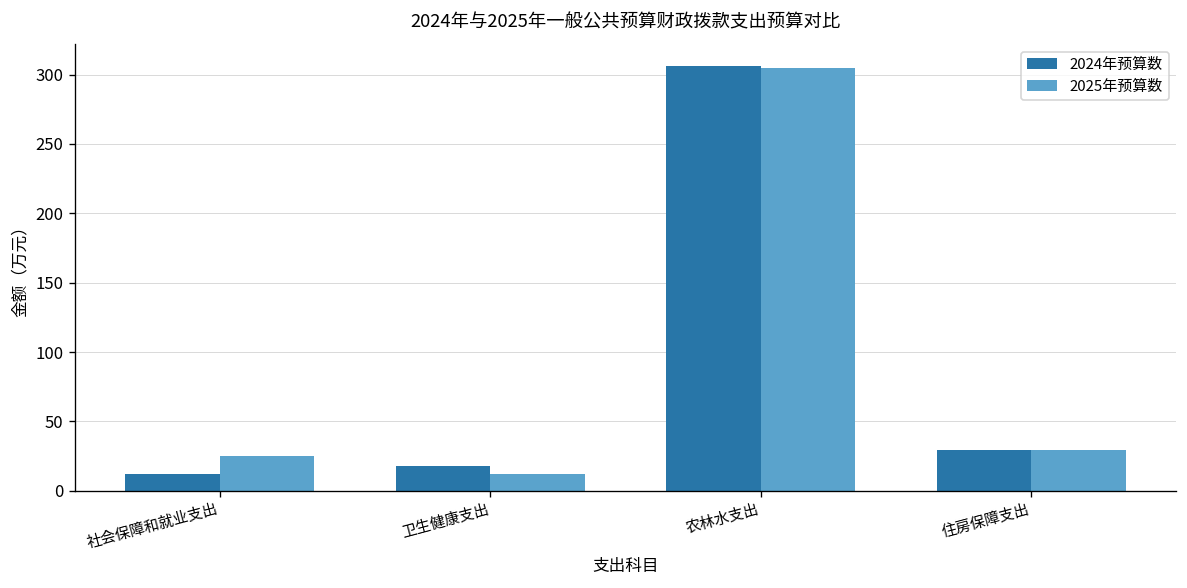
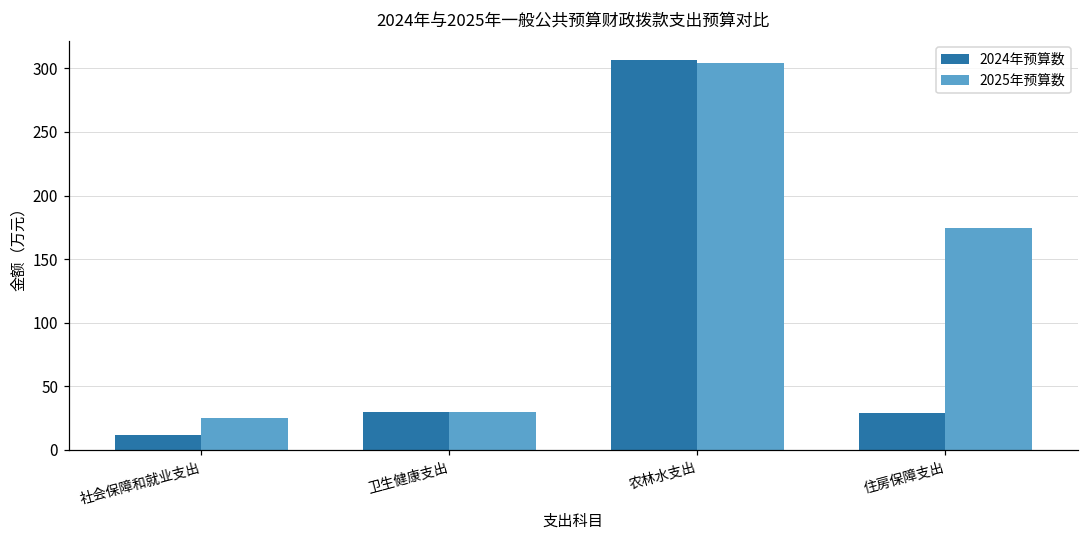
2024年预算数, 卫生健康支出: 18 -> 30
2025年预算数, 卫生健康支出: 12 -> 30
2025年预算数, 住房保障支出: 29 -> 175
